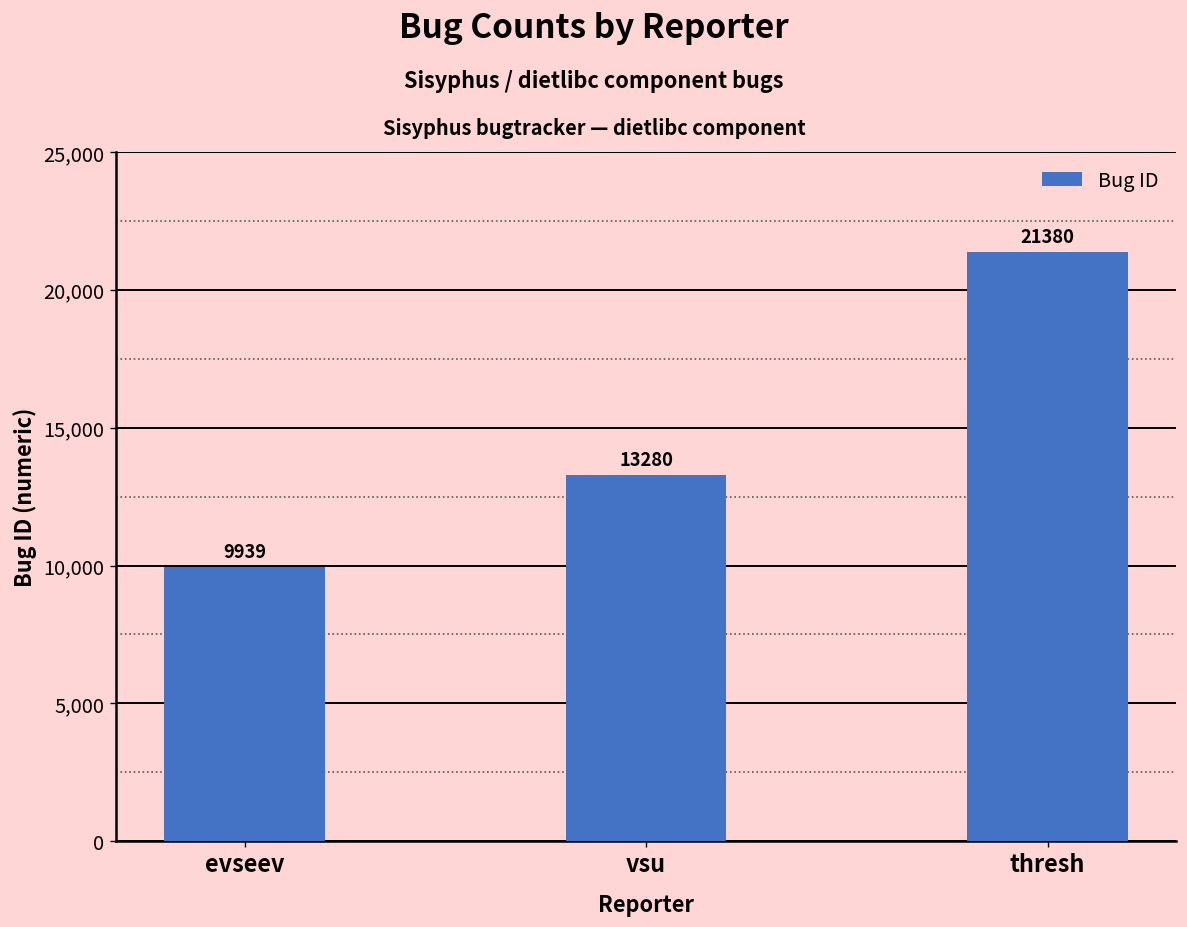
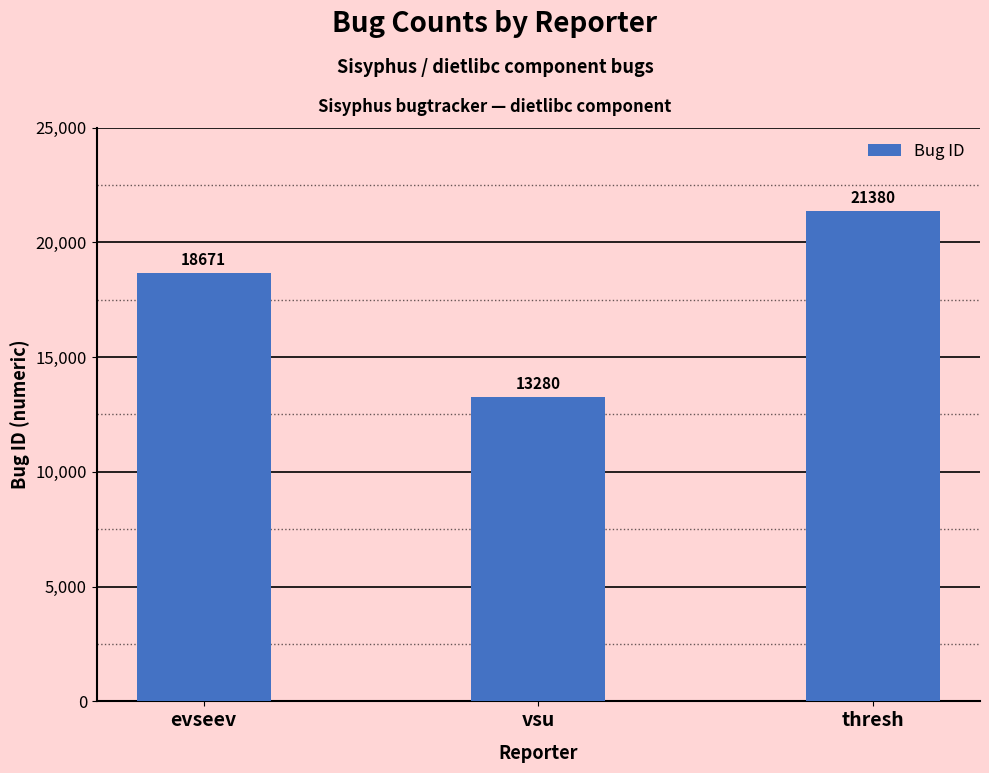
evseev: 9939 -> 18671
